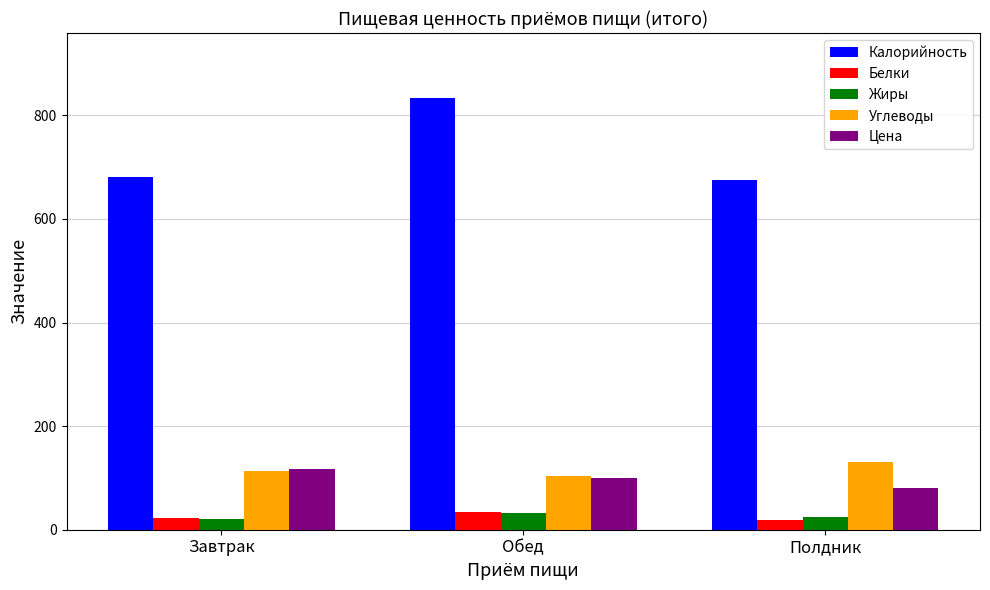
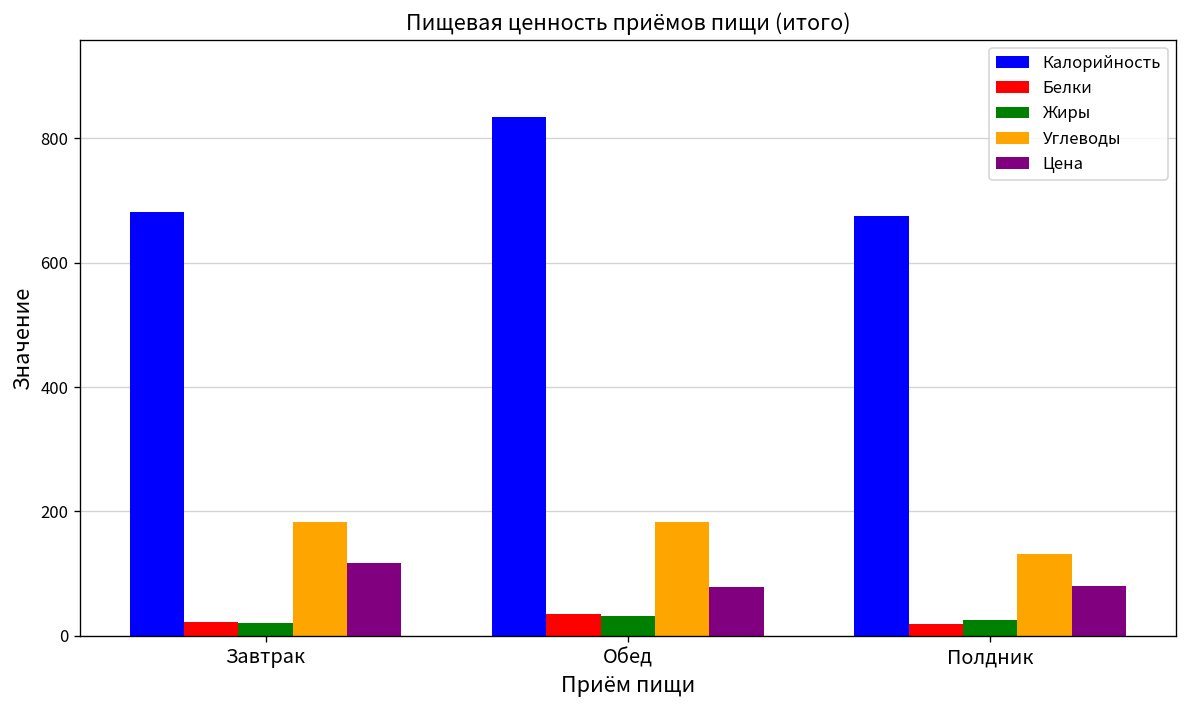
Углеводы, Завтрак: 110 -> 180
Углеводы, Обед: 100 -> 180
Цена, Обед: 100 -> 80
